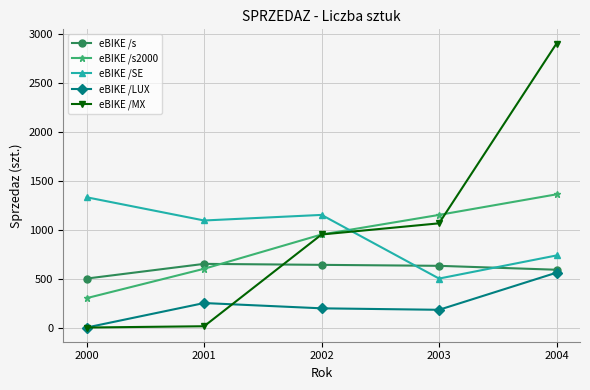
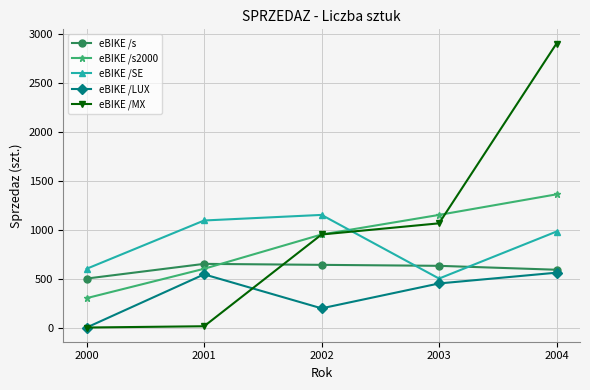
eBIKE /SE, 2000: 1300 -> 600
eBIKE /LUX, 2001: 300 -> 500
eBIKE /LUX, 2003: 200 -> 500
eBIKE /SE, 2004: 700 -> 1000
